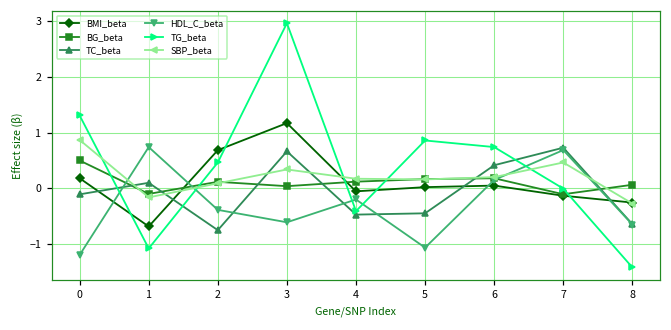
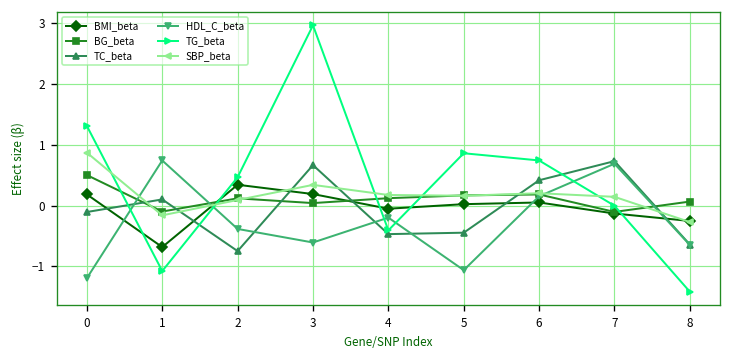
BMI_beta, 2: 0.7 -> 0.3
BMI_beta, 3: 1.2 -> 0.2
SBP_beta, 7: 0.5 -> 0.1
